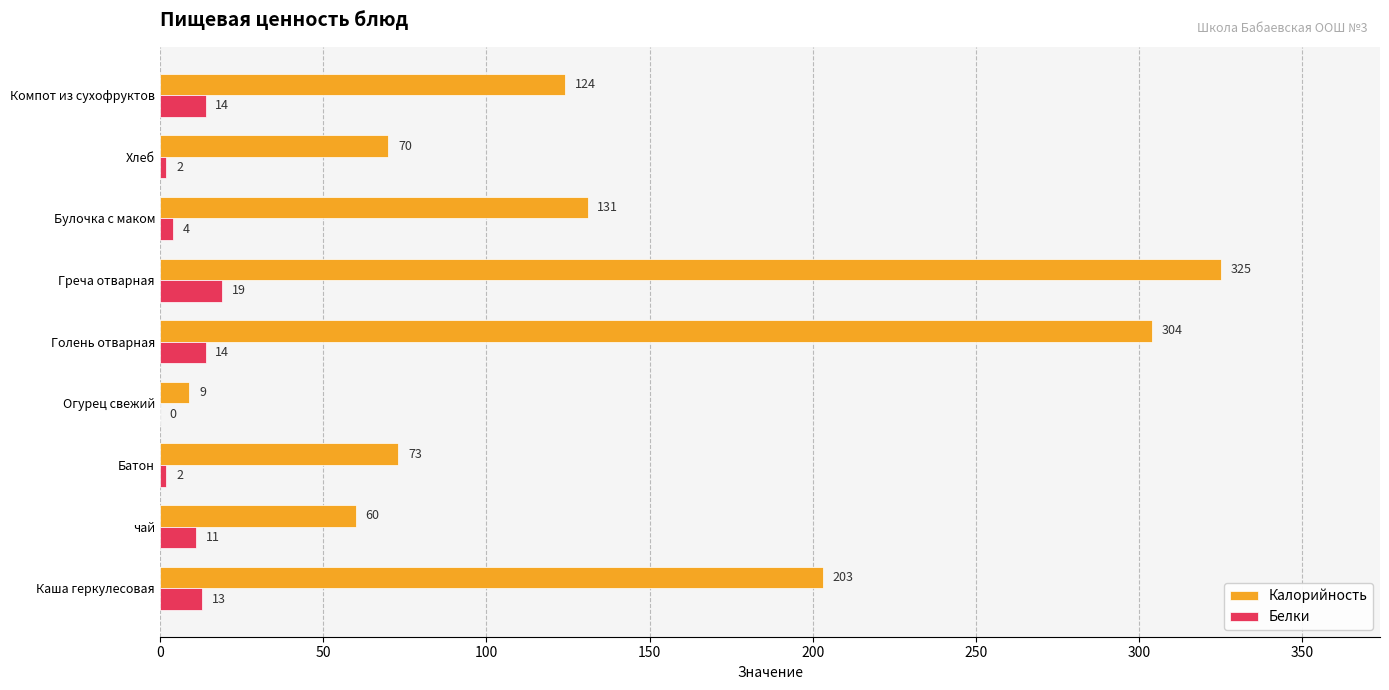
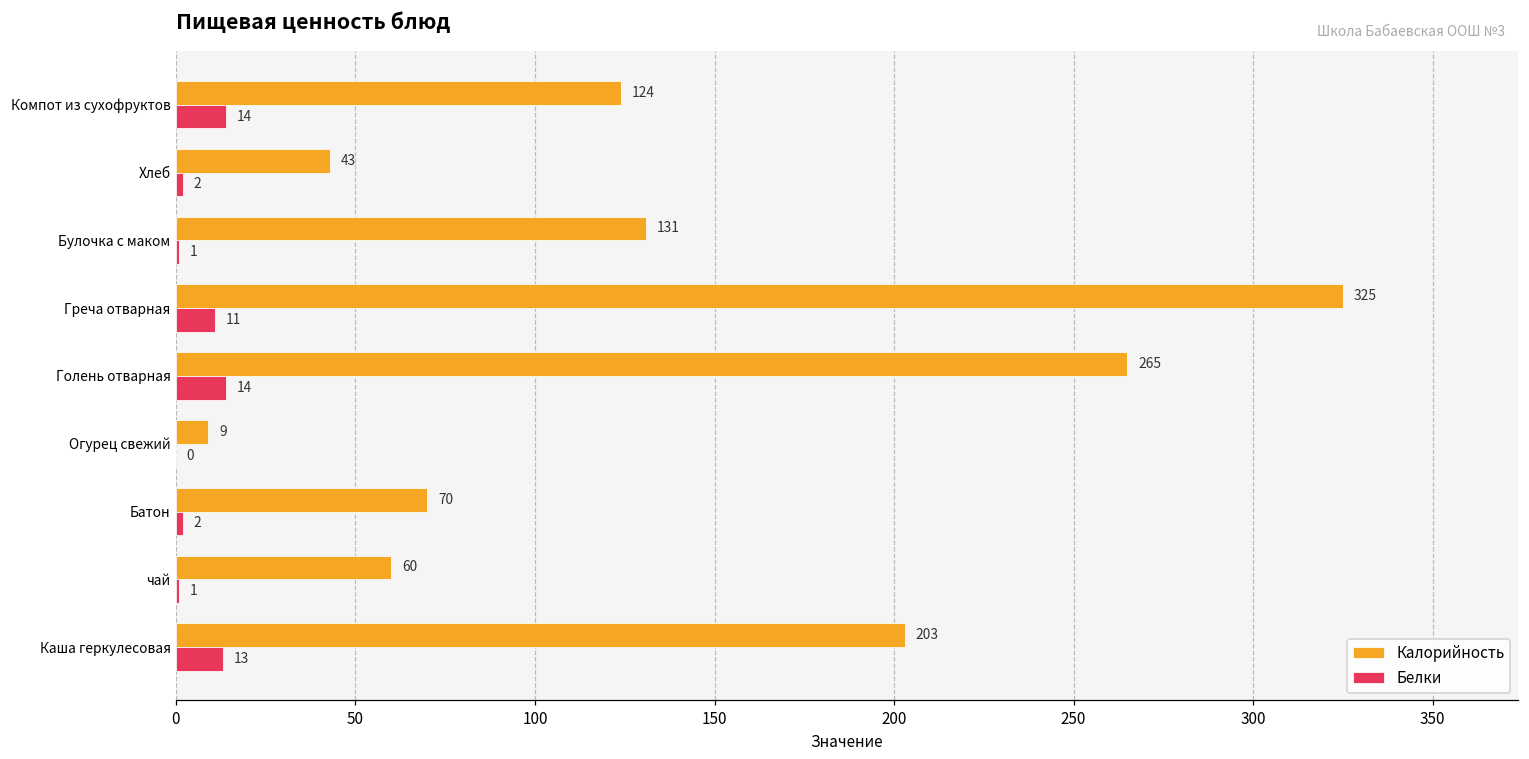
Калорийность, Хлеб: 70 -> 43
Белки, Булочка с маком: 4 -> 1
Белки, Греча отварная: 19 -> 11
Калорийность, Голень отварная: 304 -> 265
Калорийность, Батон: 73 -> 70
Белки, чай: 11 -> 1
